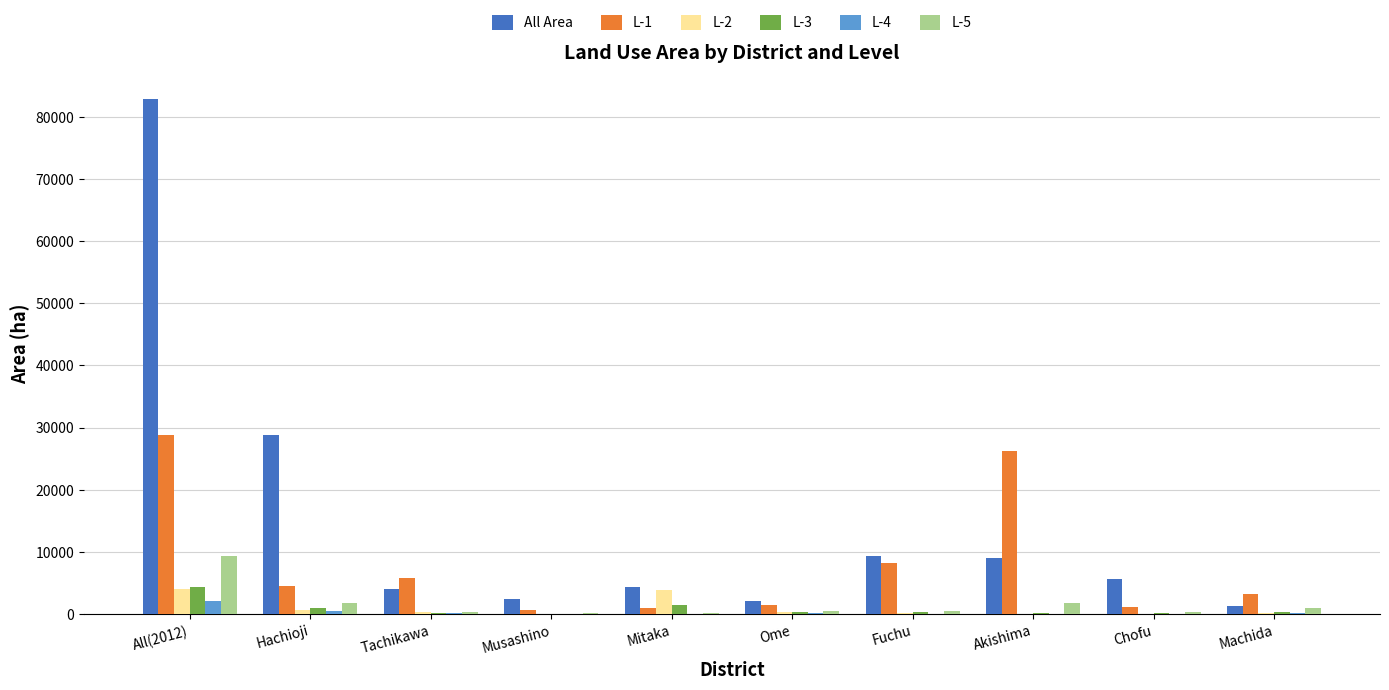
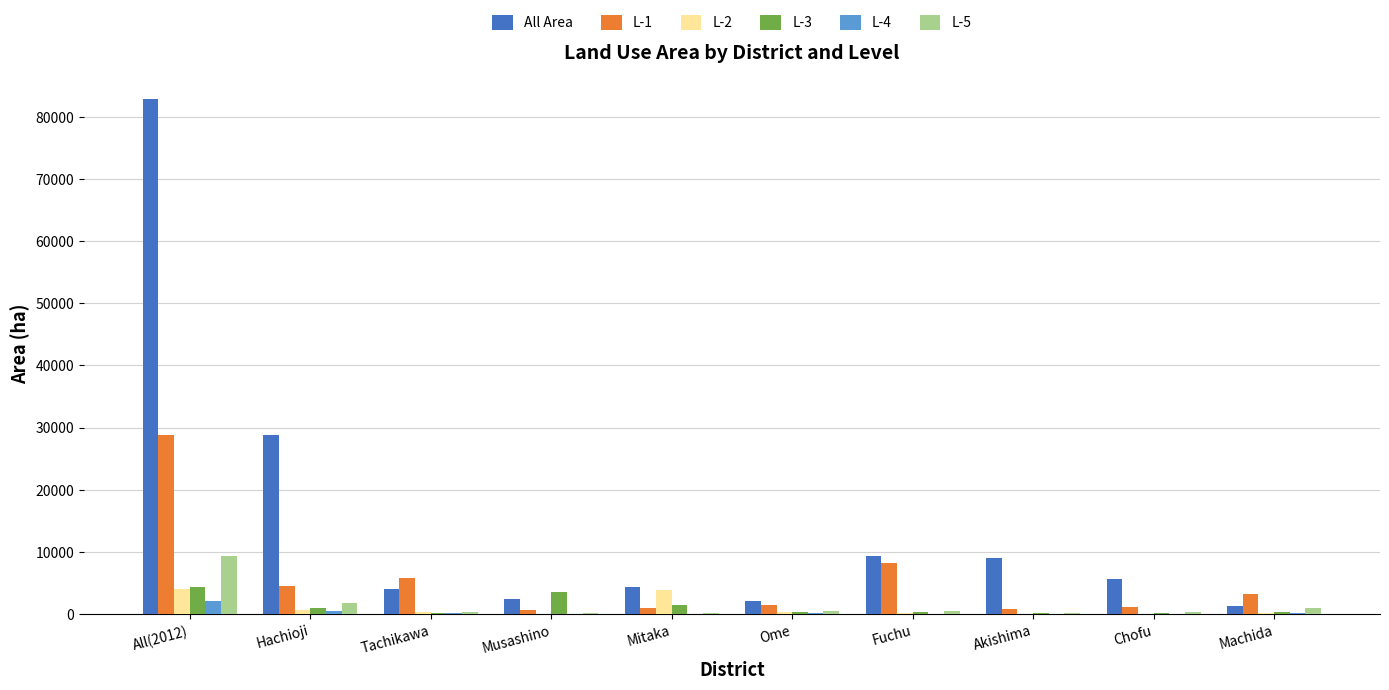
L-3, Musashino: 0 -> 4000
L-1, Akishima: 26000 -> 1000
L-5, Akishima: 2000 -> 0
